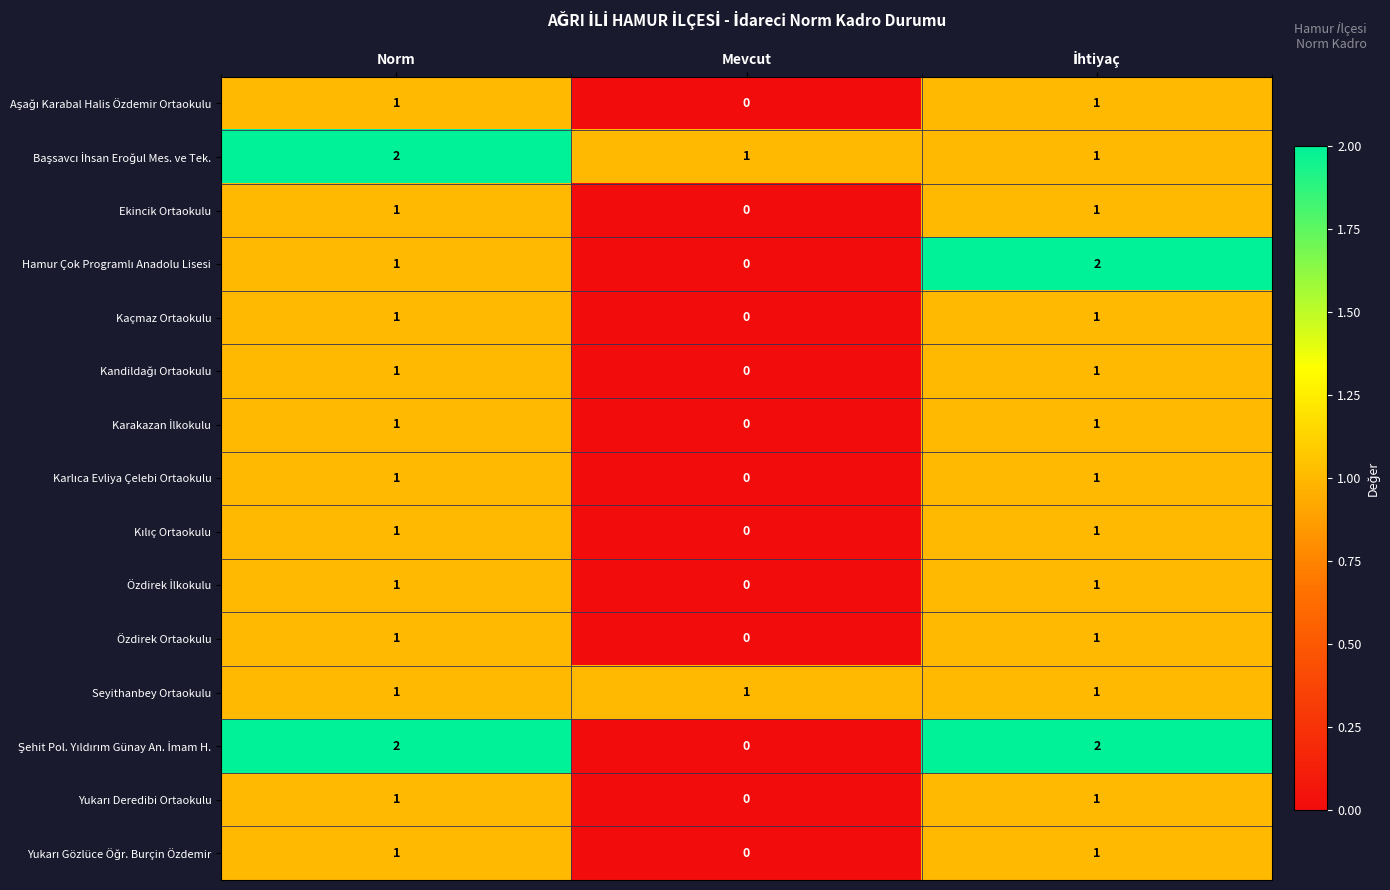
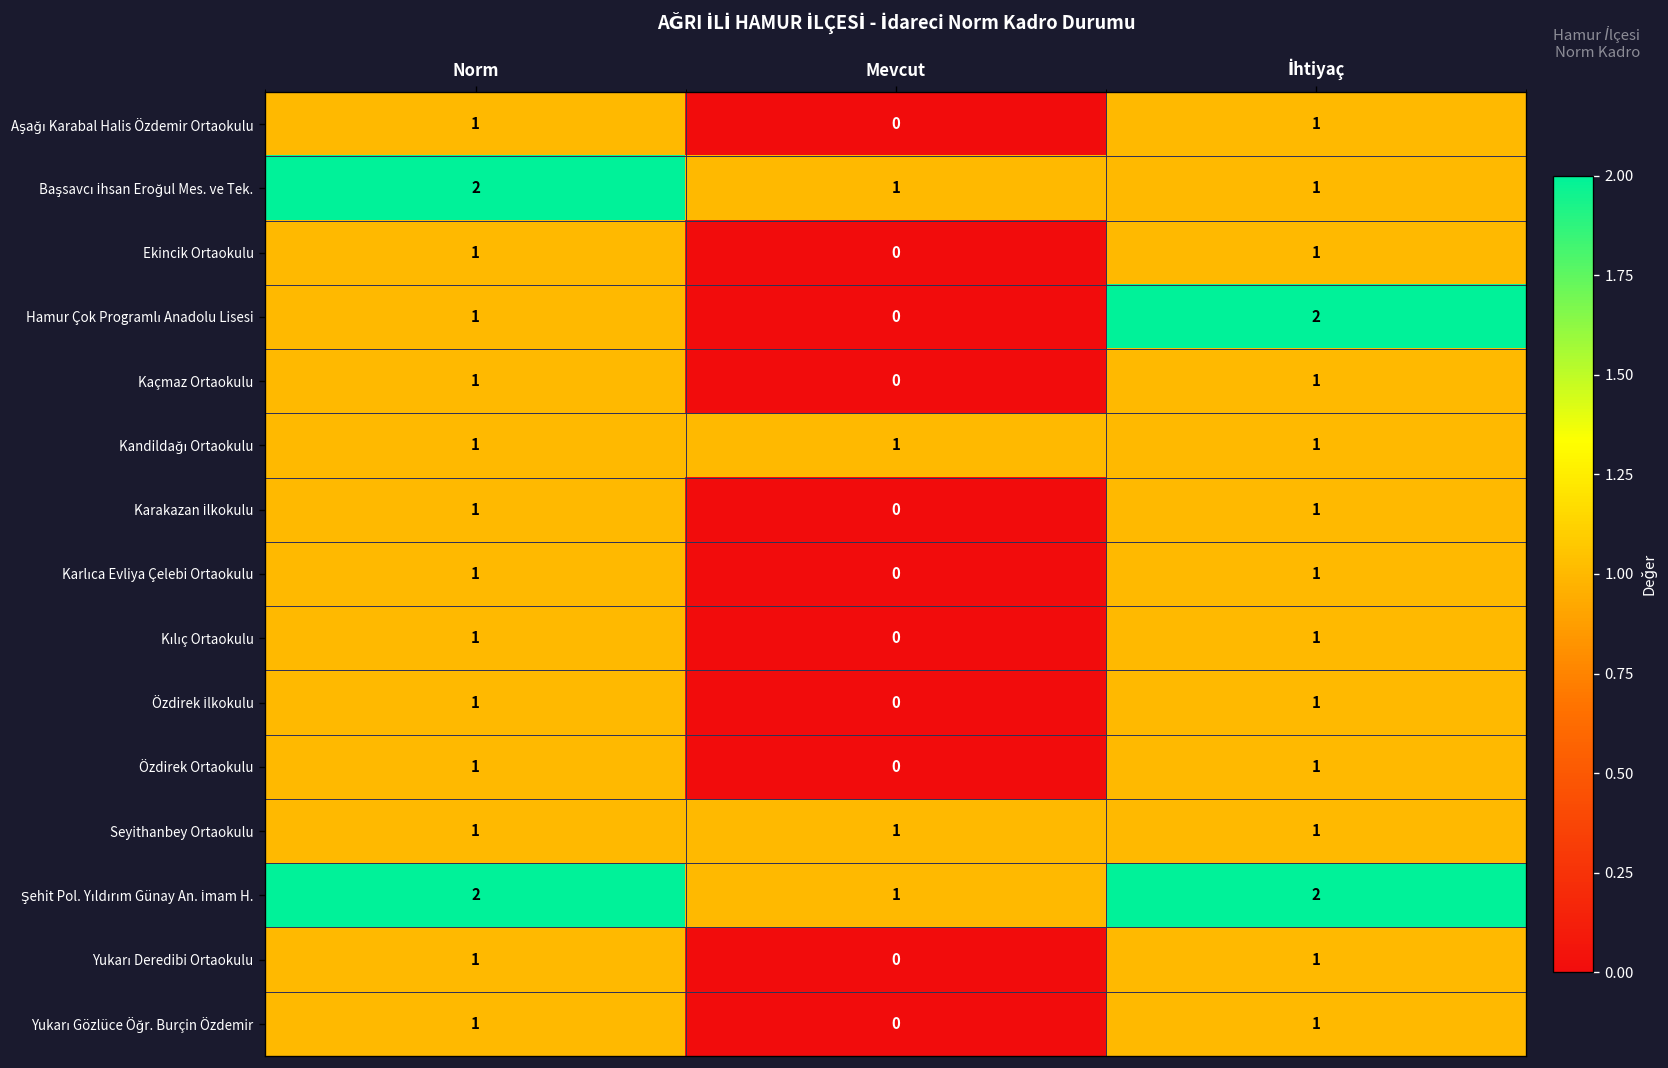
Kandildağı Ortaokulu, Mevcut: 0 -> 1
Şehit Pol. Yıldırım Günay An. İmam H., Mevcut: 0 -> 1
